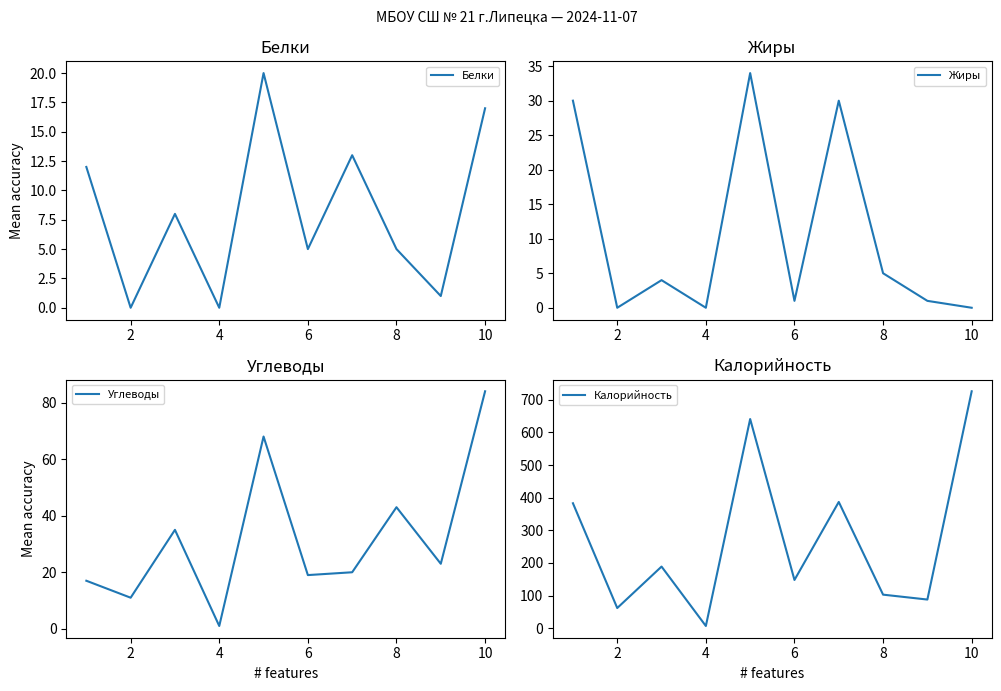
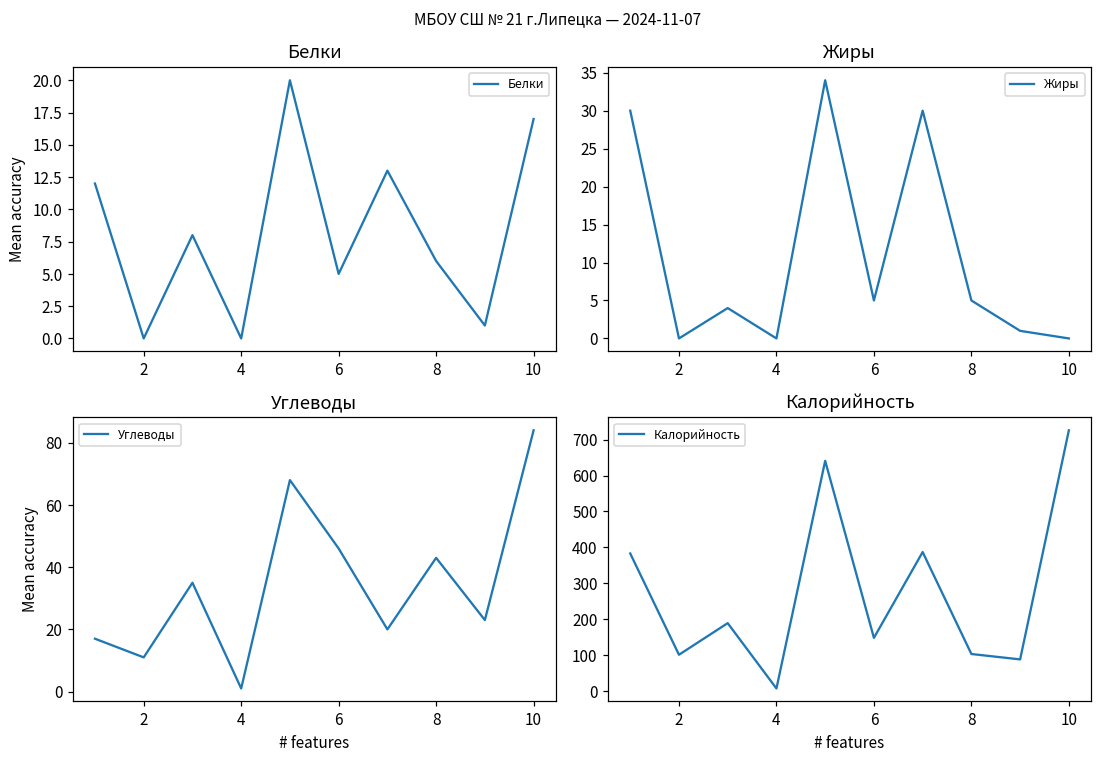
Белки, 8: 5 -> 6
Жиры, 6: 1 -> 5
Углеводы, 6: 19 -> 46
Калорийность, 2: 60 -> 100
